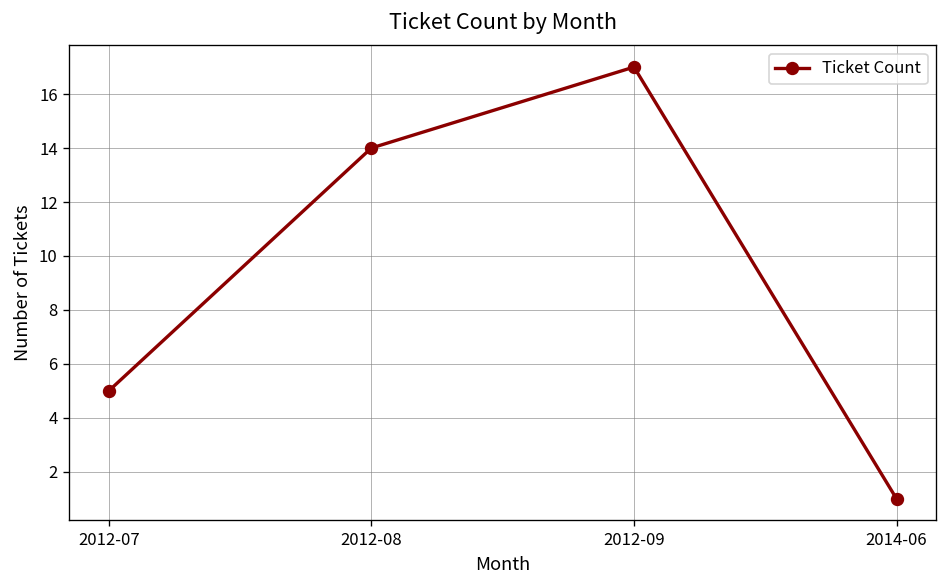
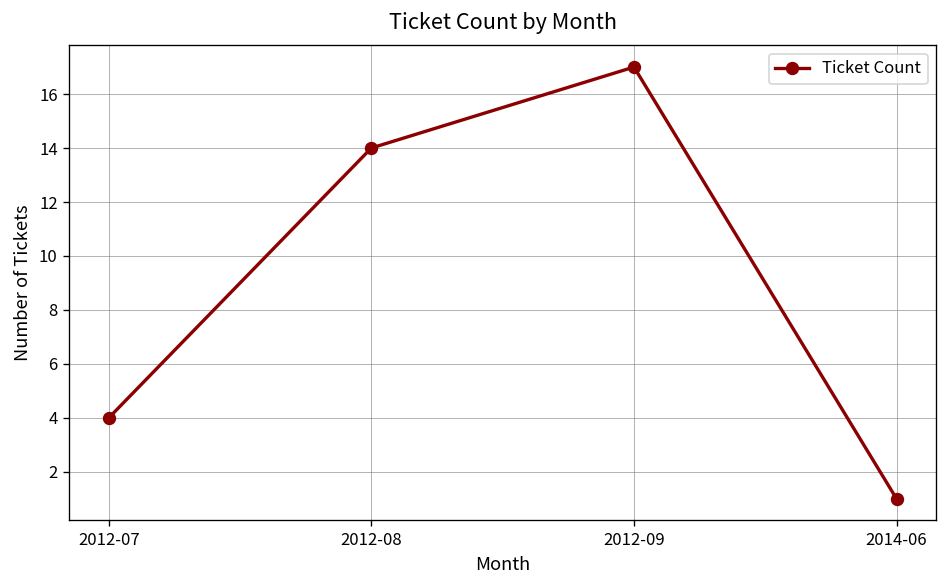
2012-07: 5 -> 4
